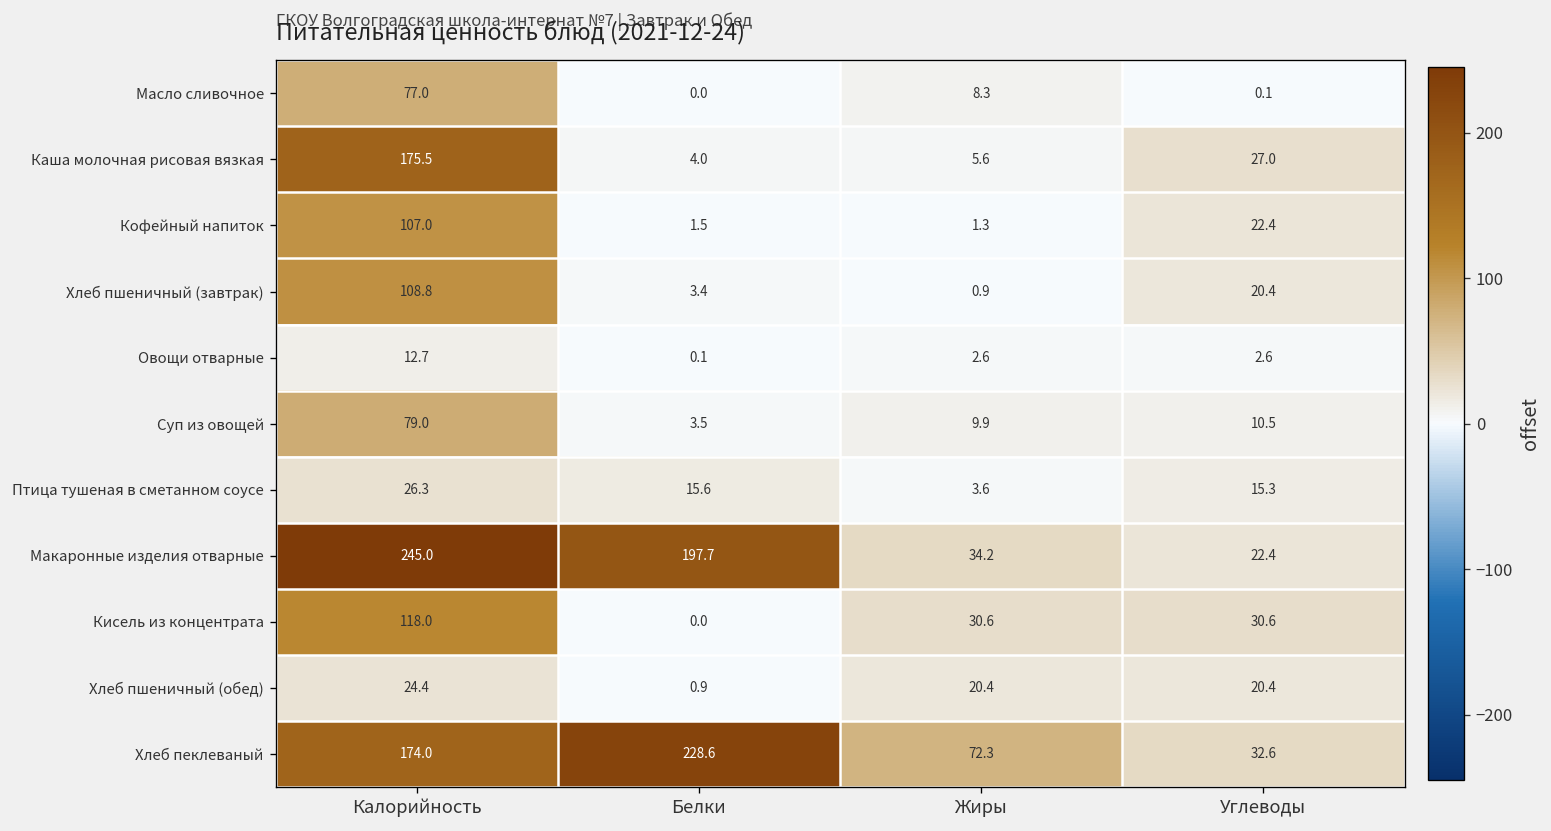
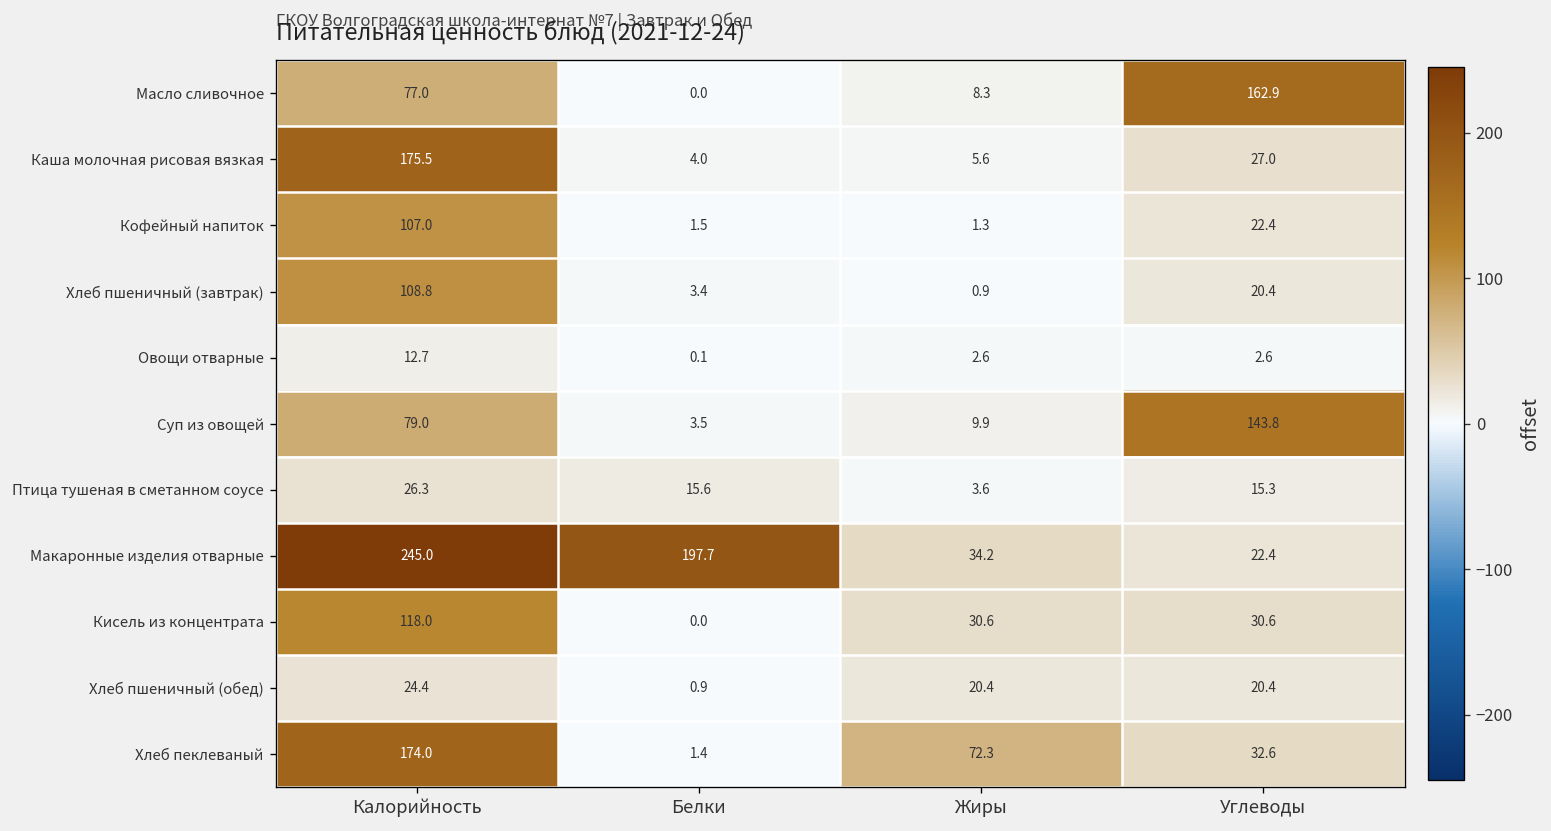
Масло сливочное, Углеводы: 0.1 -> 162.9
Суп из овощей, Углеводы: 10.5 -> 143.8
Хлеб пеклеваный, Белки: 228.6 -> 1.4
